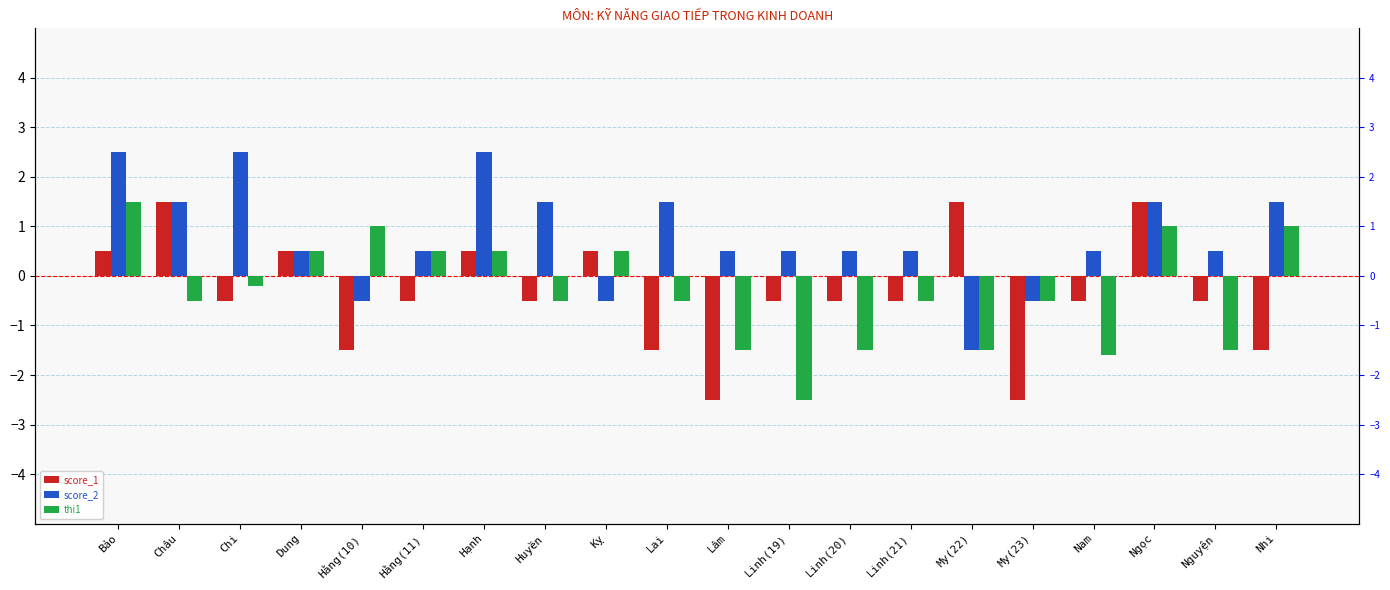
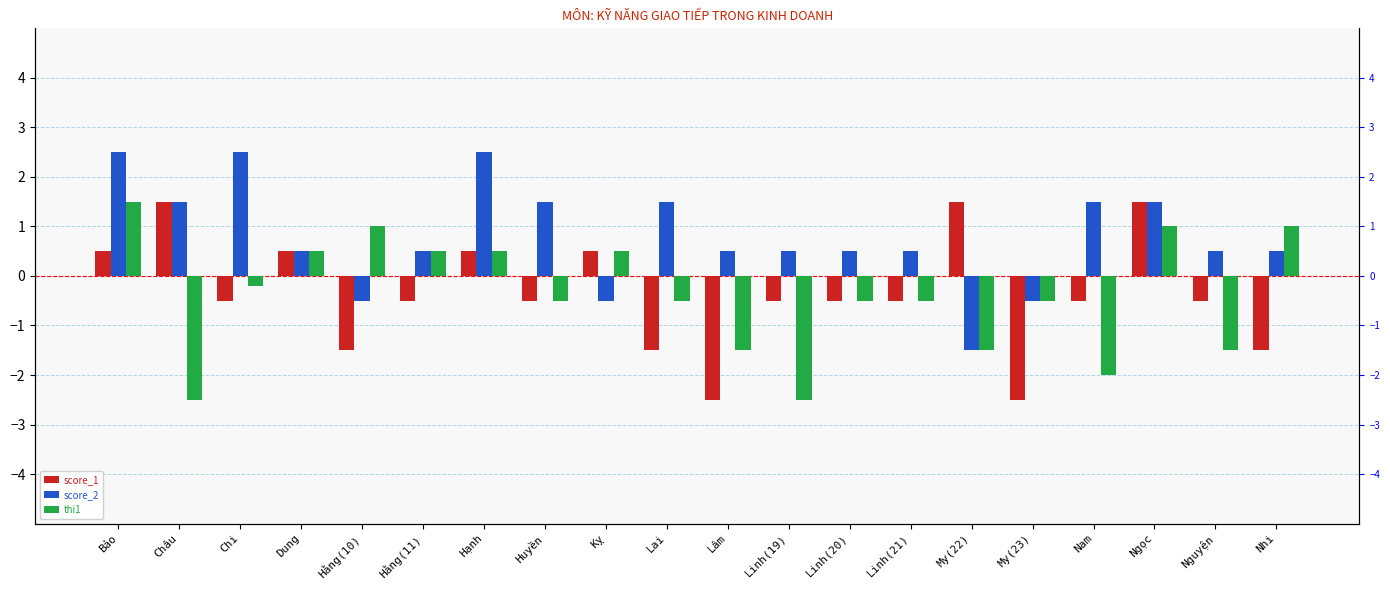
thi1, Châu: -0.5 -> -2.5
thi1, Linh(20): -1.5 -> -0.5
score_2, Nam: 0.5 -> 1.5
thi1, Nam: -1.6 -> -2.0
score_2, Nhi: 1.5 -> 0.5
